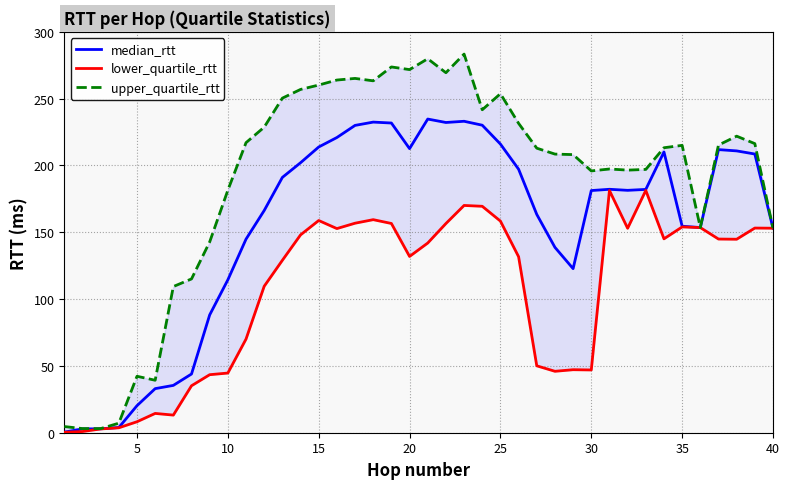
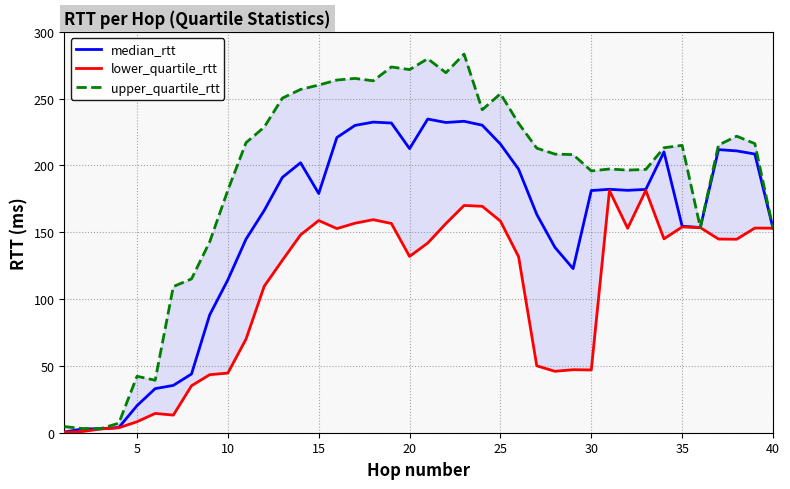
median_rtt, 15: 214 -> 179
